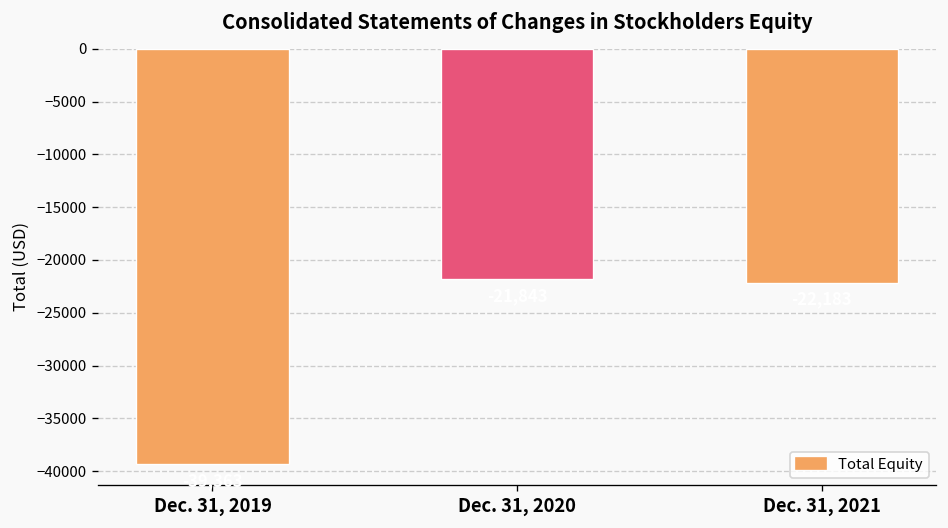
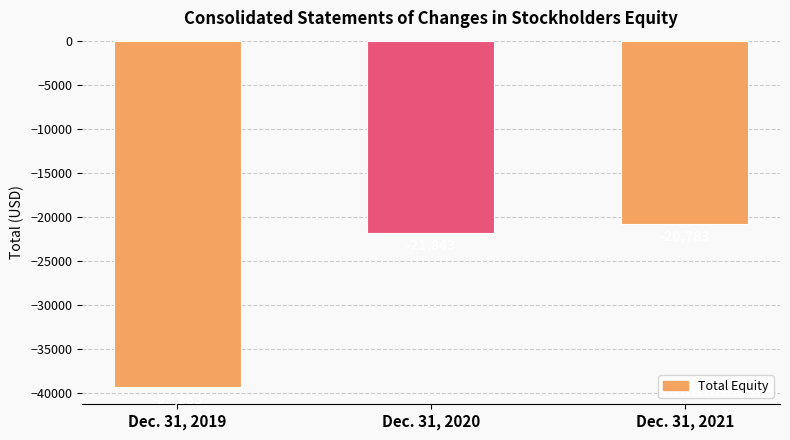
Dec. 31, 2021: -22000 -> -21000
